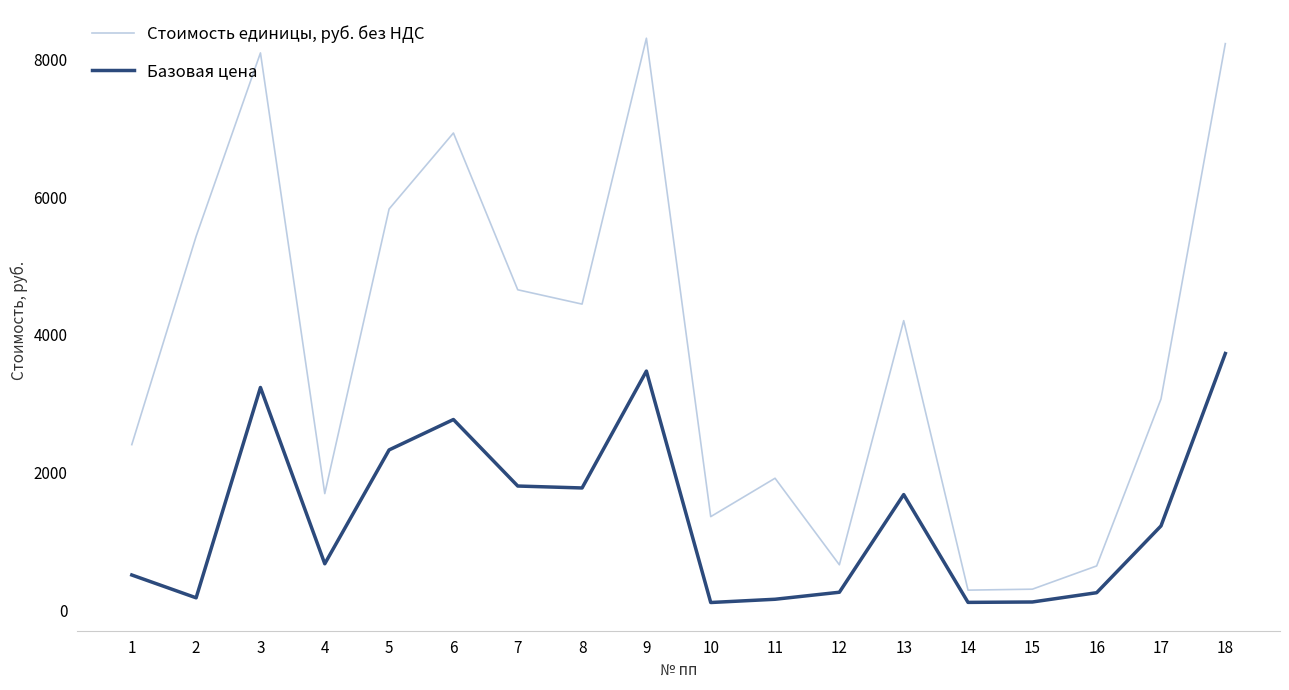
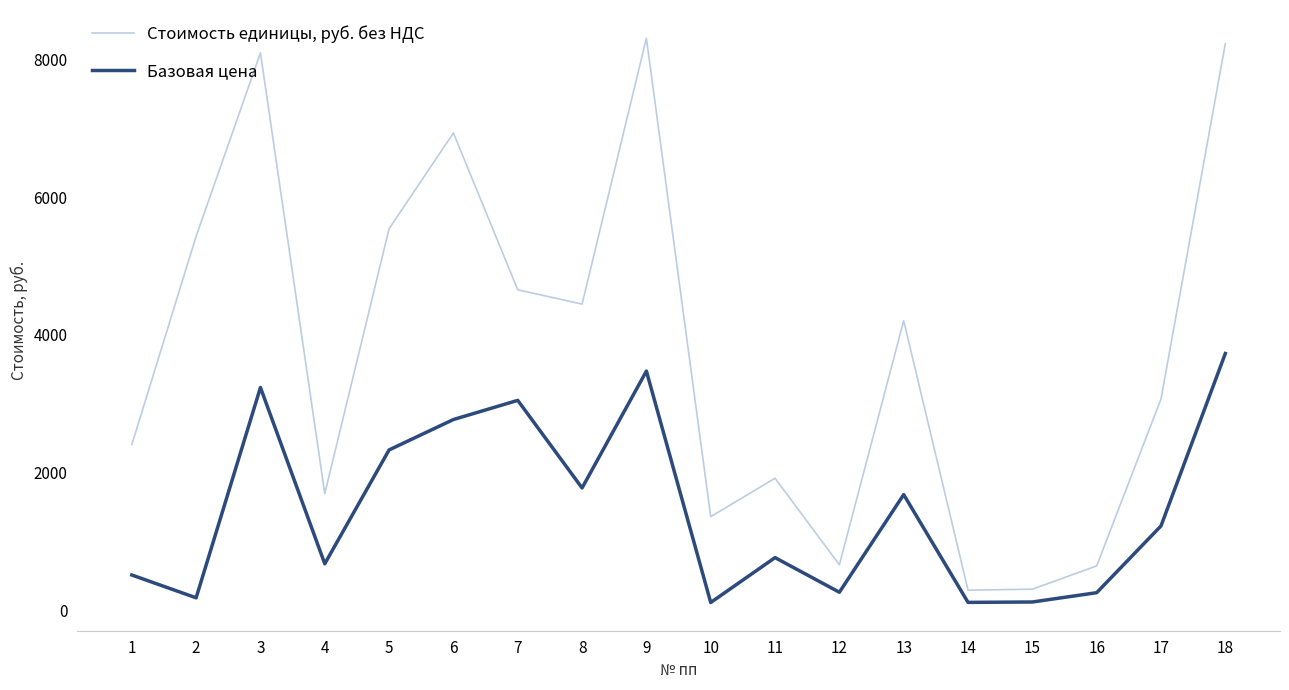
Стоимость единицы, руб. без НДС, 5: 5800 -> 5500
Базовая цена, 7: 1800 -> 3100
Базовая цена, 11: 200 -> 800
